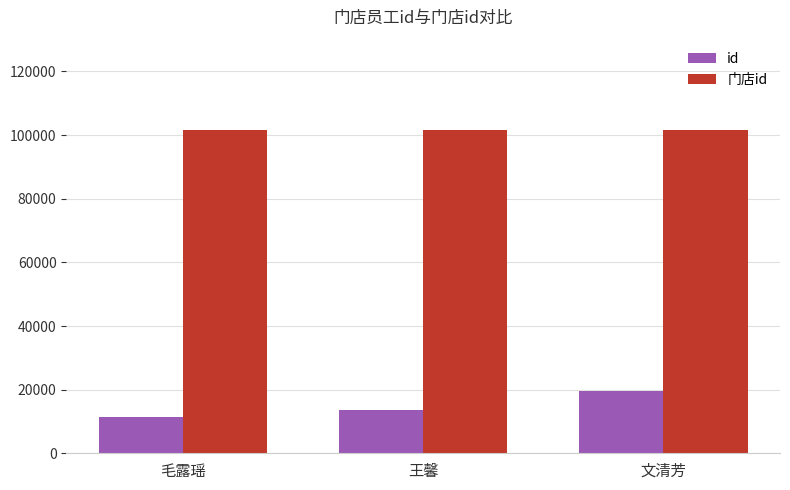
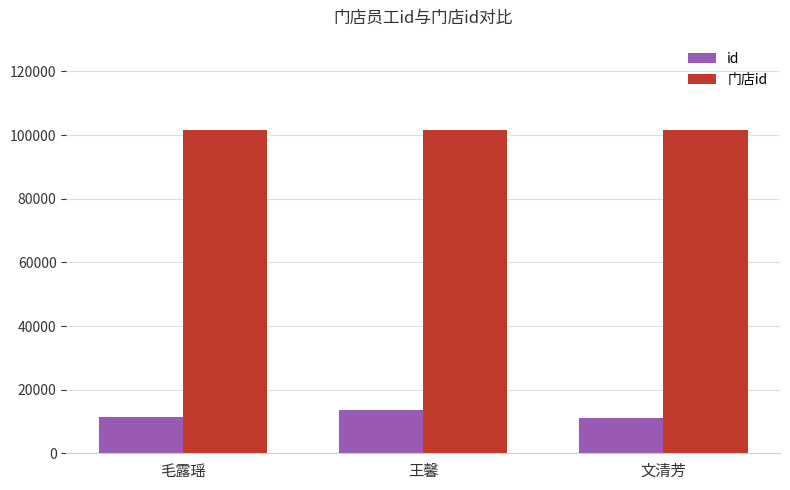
id, 文清芳: 20000 -> 11000
